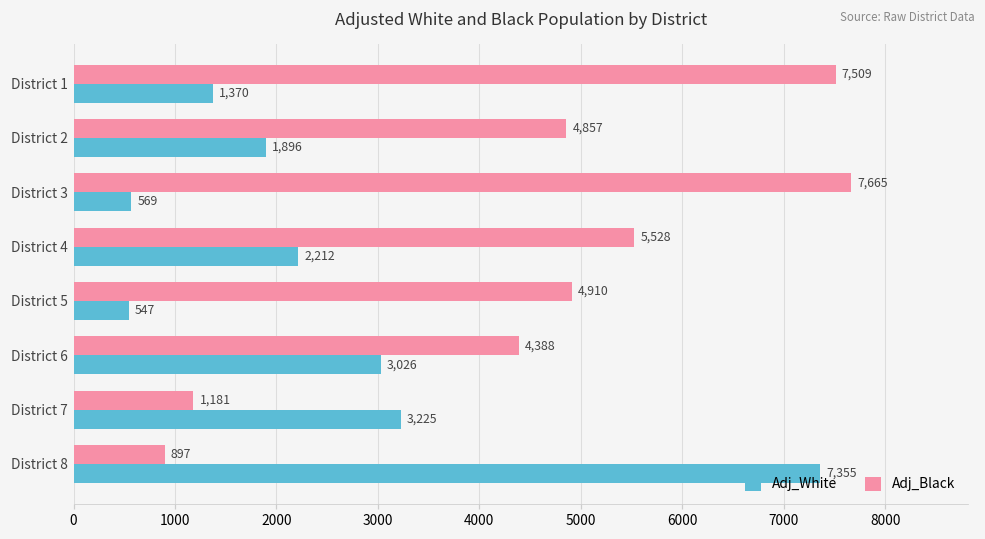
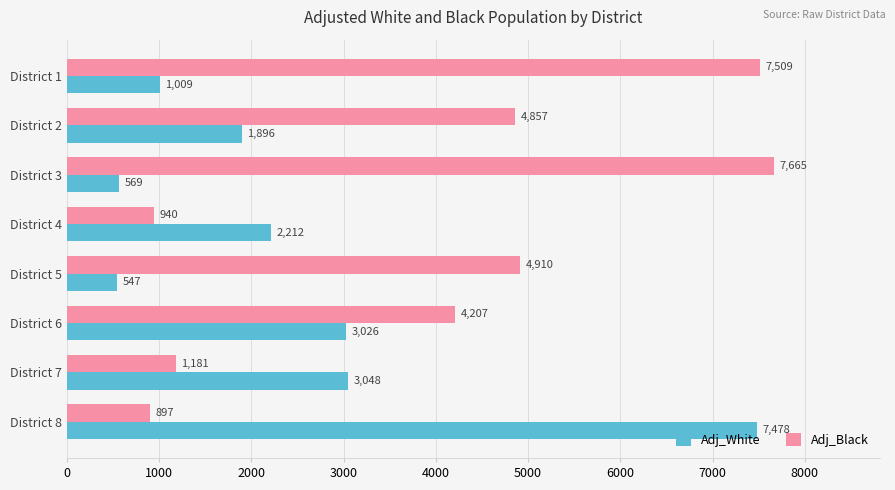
Adj_White, District 1: 1,370 -> 1,009
Adj_Black, District 4: 5,528 -> 940
Adj_Black, District 6: 4,388 -> 4,207
Adj_White, District 7: 3,225 -> 3,048
Adj_White, District 8: 7,355 -> 7,478
